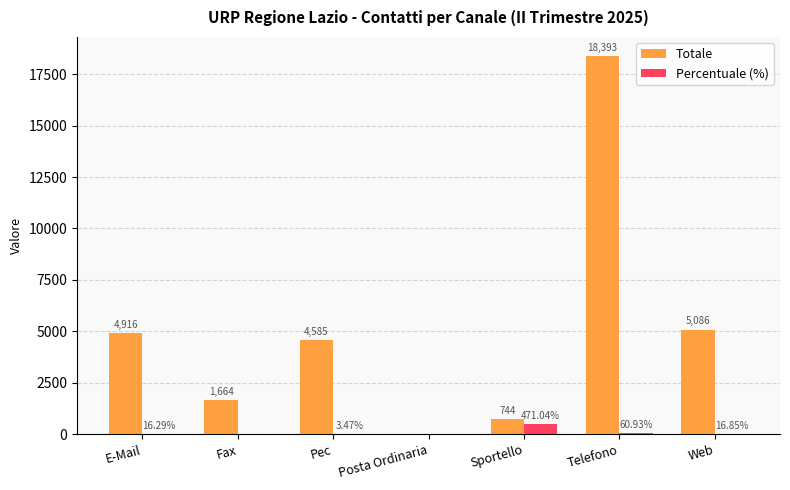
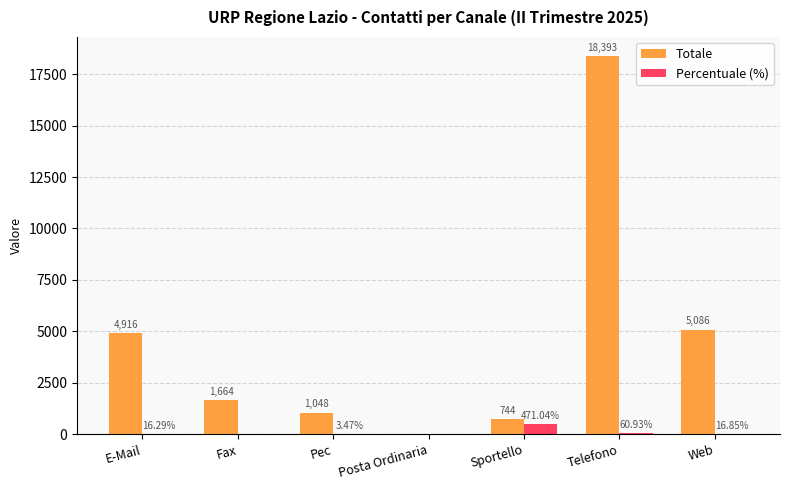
Totale, Pec: 4,585 -> 1,048
